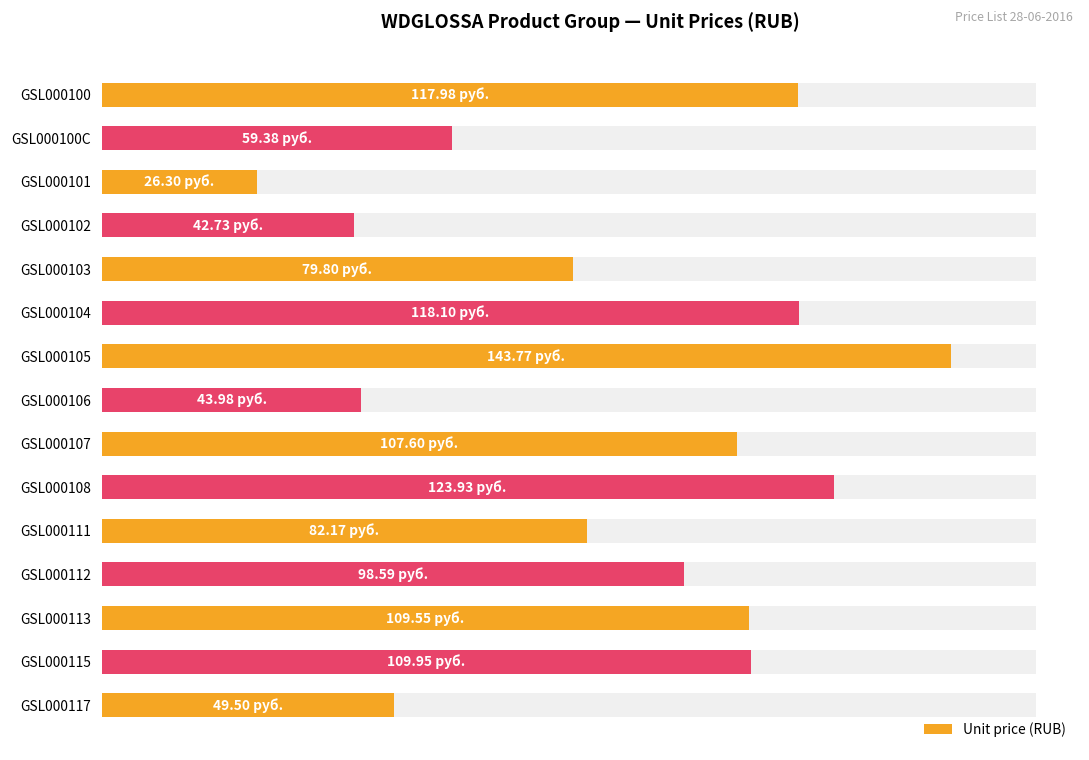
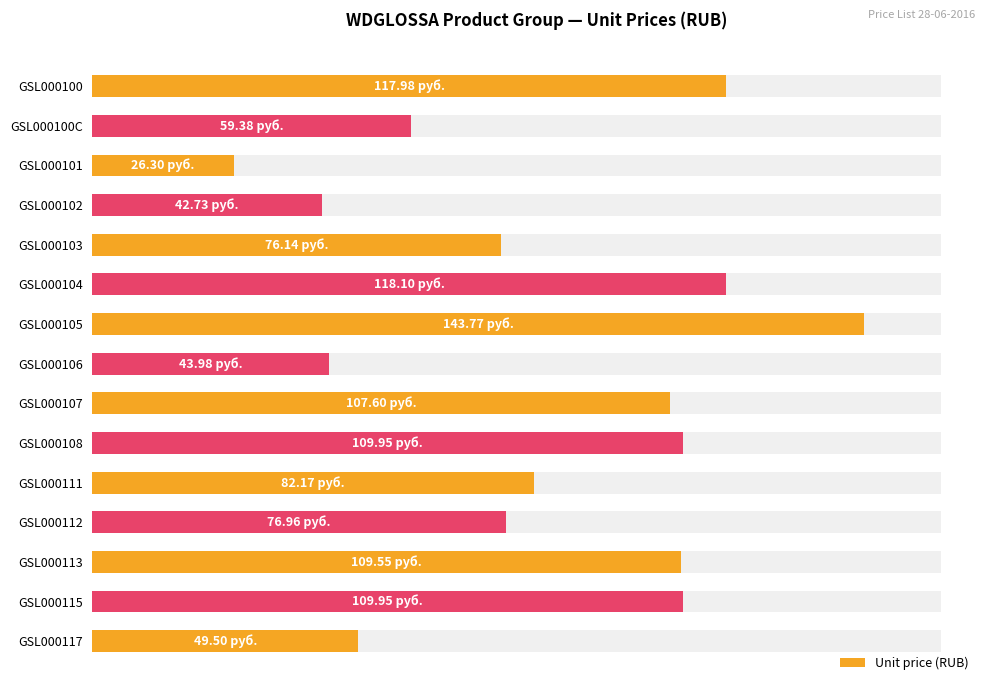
Unit price (RUB), GSL000103: 79.80 -> 76.14
Unit price (RUB), GSL000108: 123.93 -> 109.95
Unit price (RUB), GSL000112: 98.59 -> 76.96
